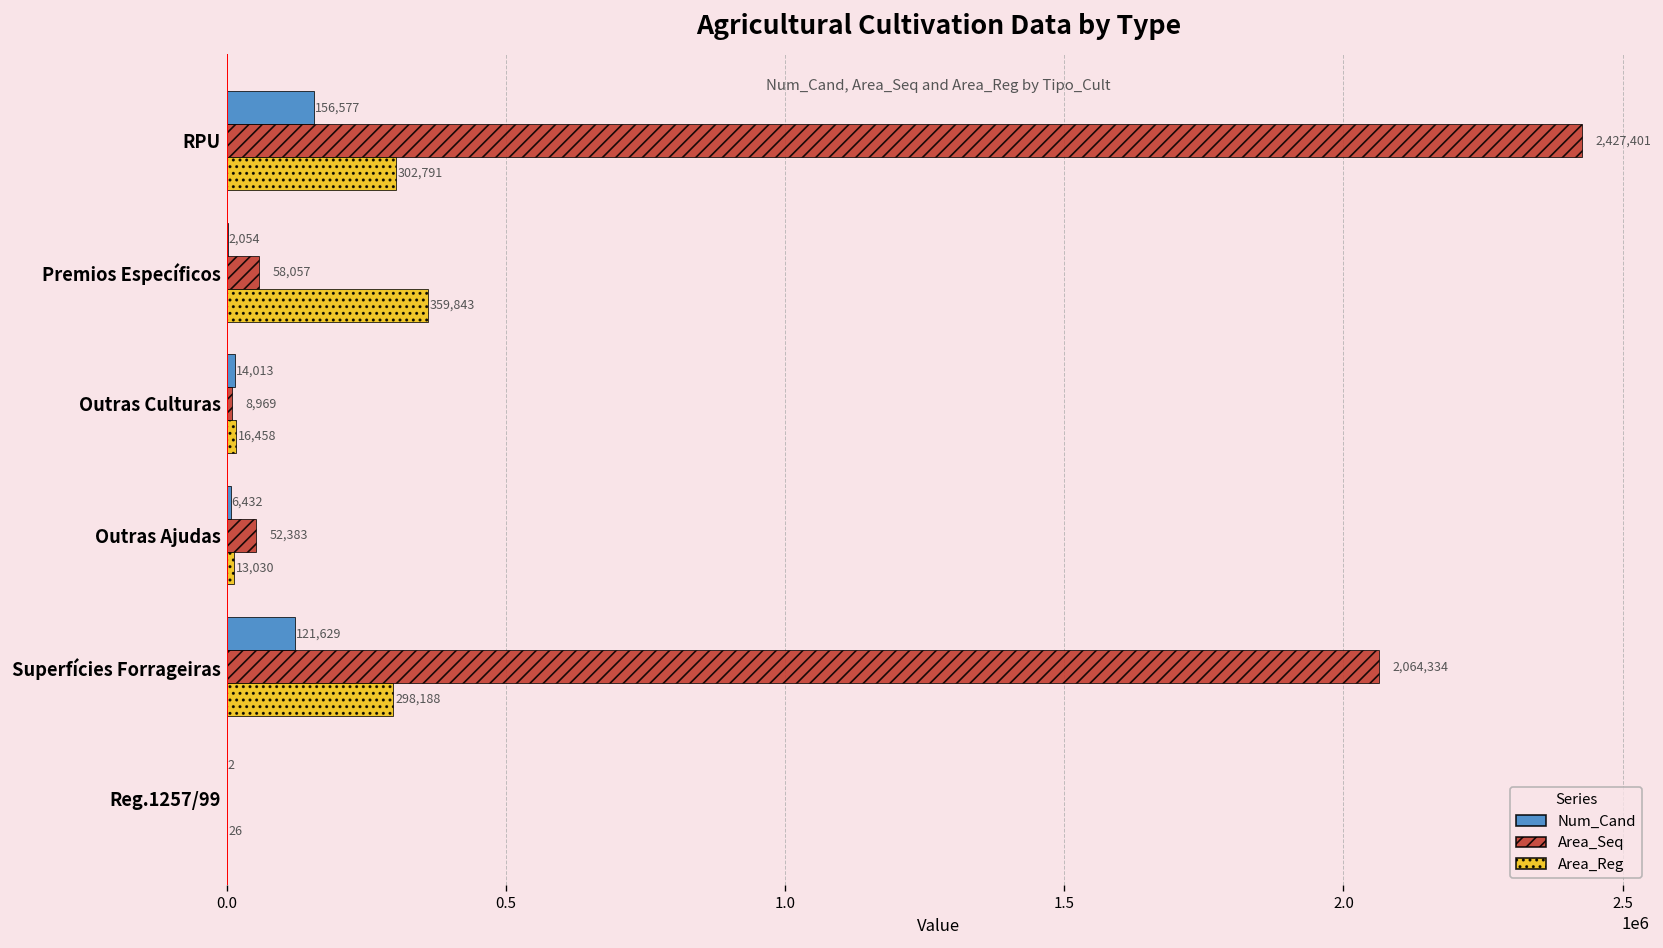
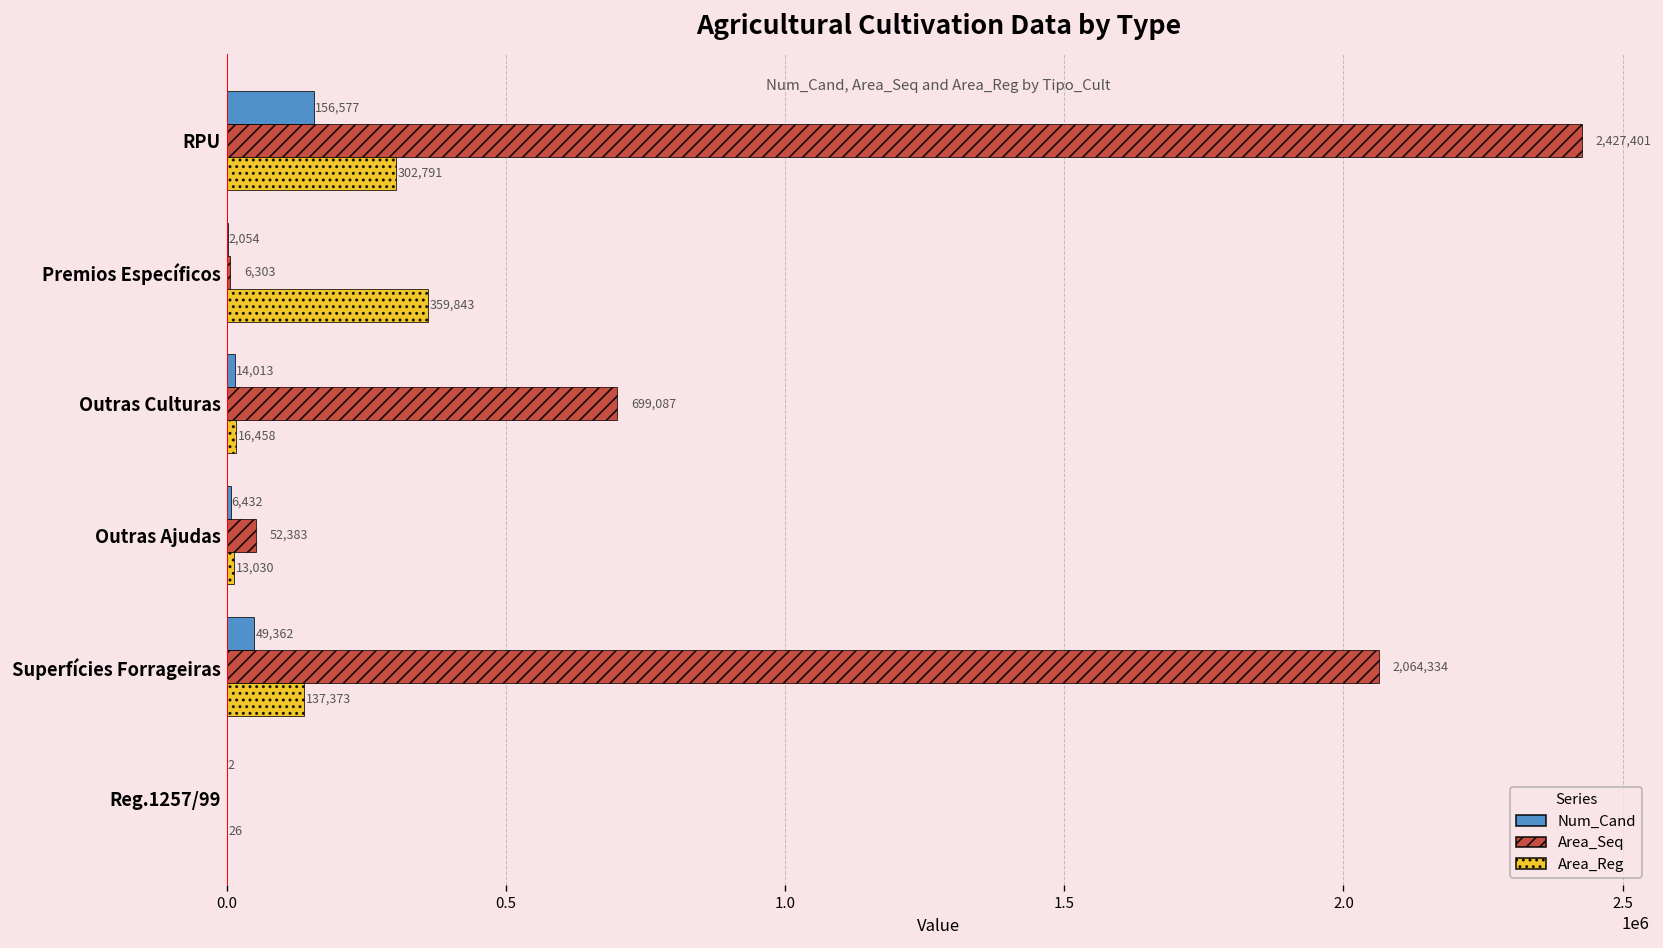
Area_Seq, Premios Específicos: 58,057 -> 6,303
Area_Seq, Outras Culturas: 8,969 -> 699,087
Num_Cand, Superfícies Forrageiras: 121,629 -> 49,362
Area_Reg, Superfícies Forrageiras: 298,188 -> 137,373
